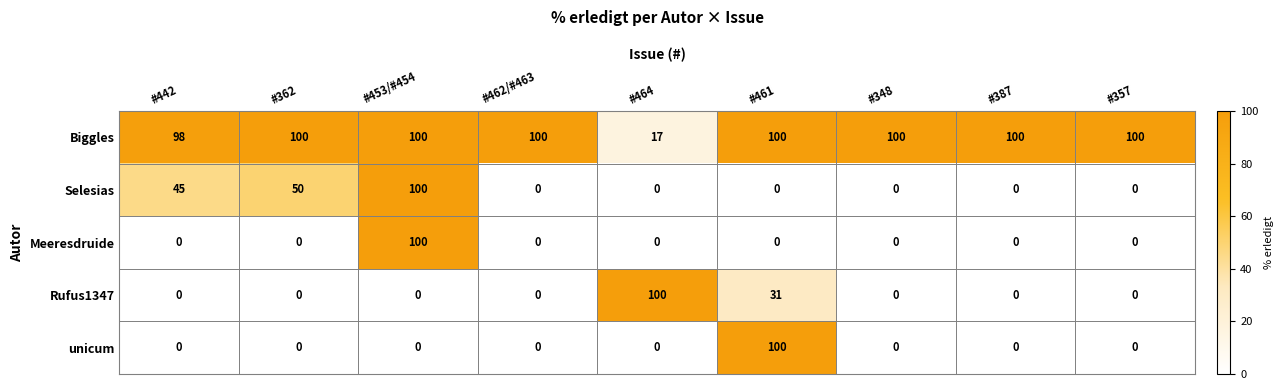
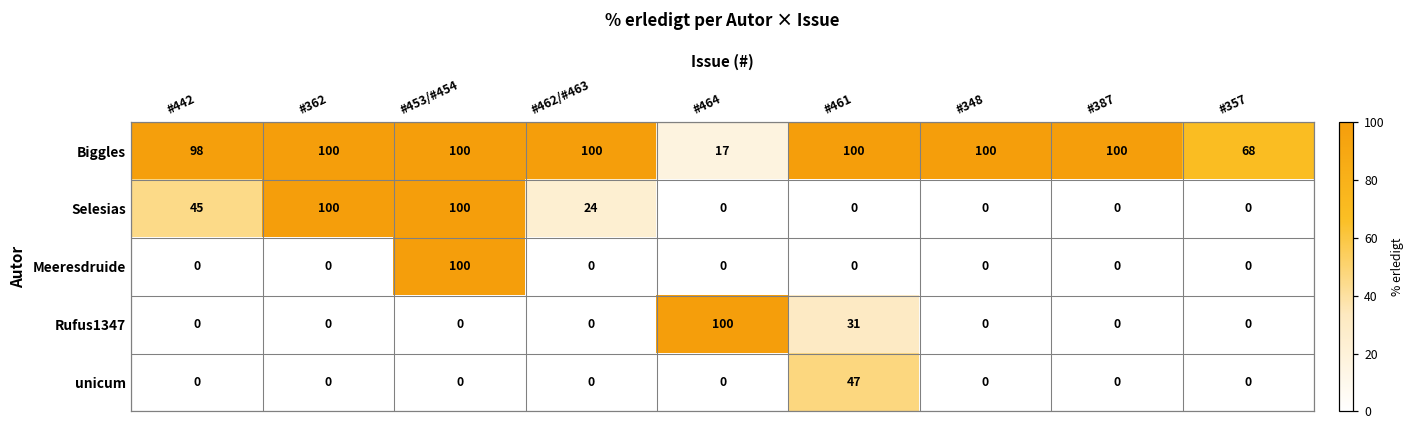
Biggles, #357: 100 -> 68
Selesias, #362: 50 -> 100
Selesias, #462/#463: 0 -> 24
unicum, #461: 100 -> 47
